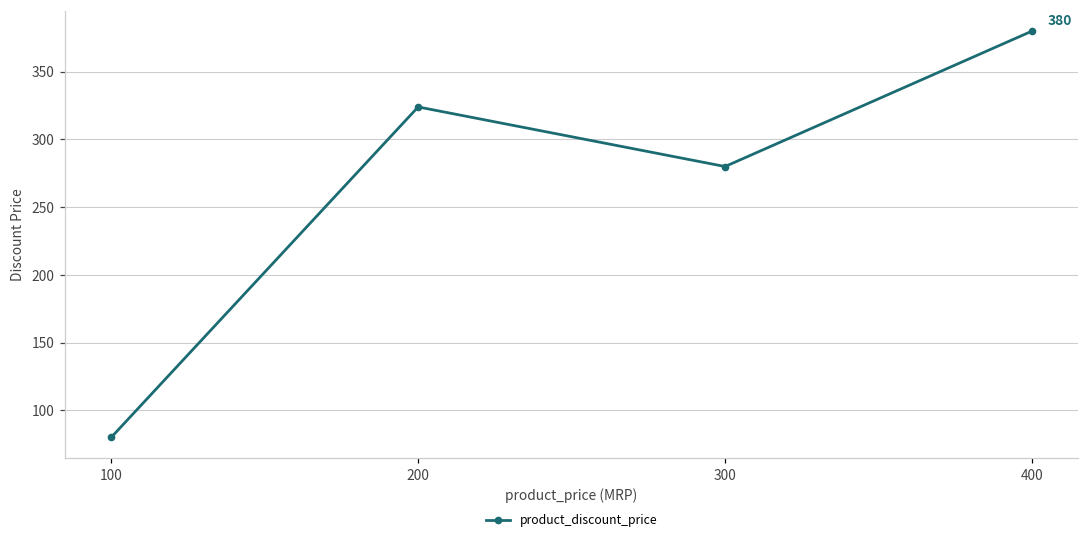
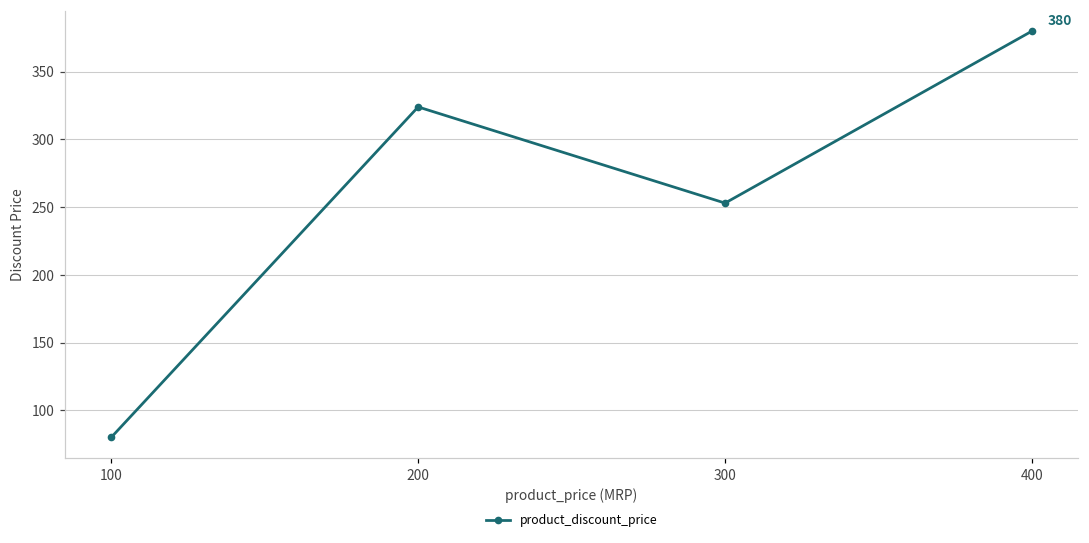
300: 280 -> 253
